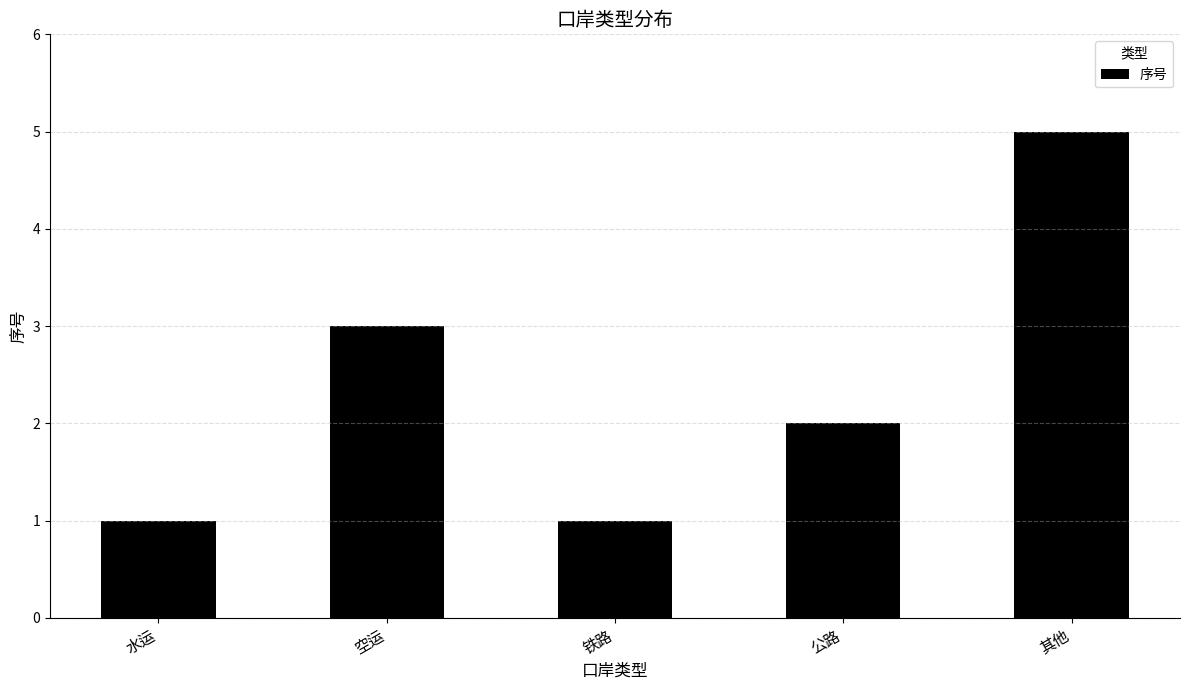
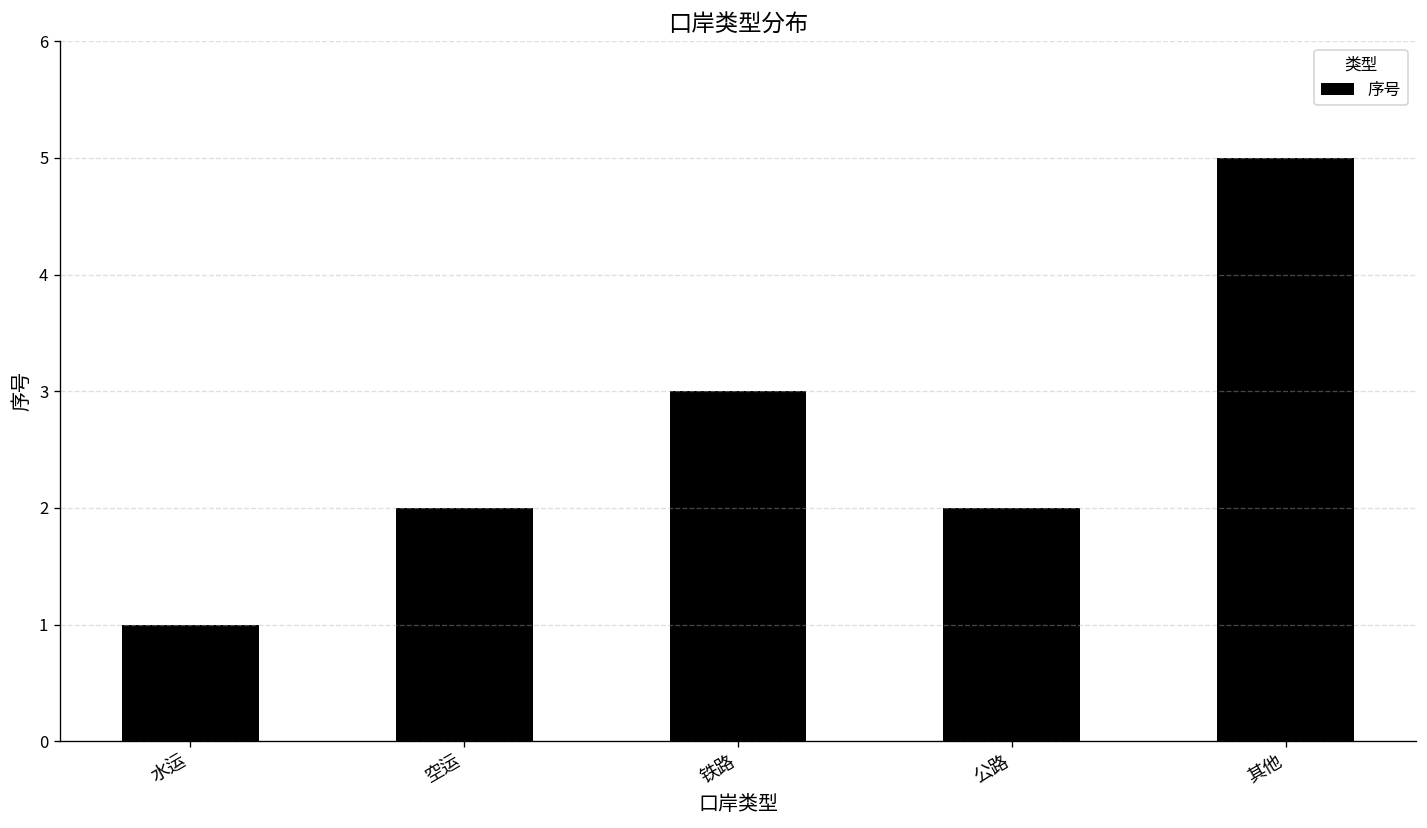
空运: 3 -> 2
铁路: 1 -> 3
